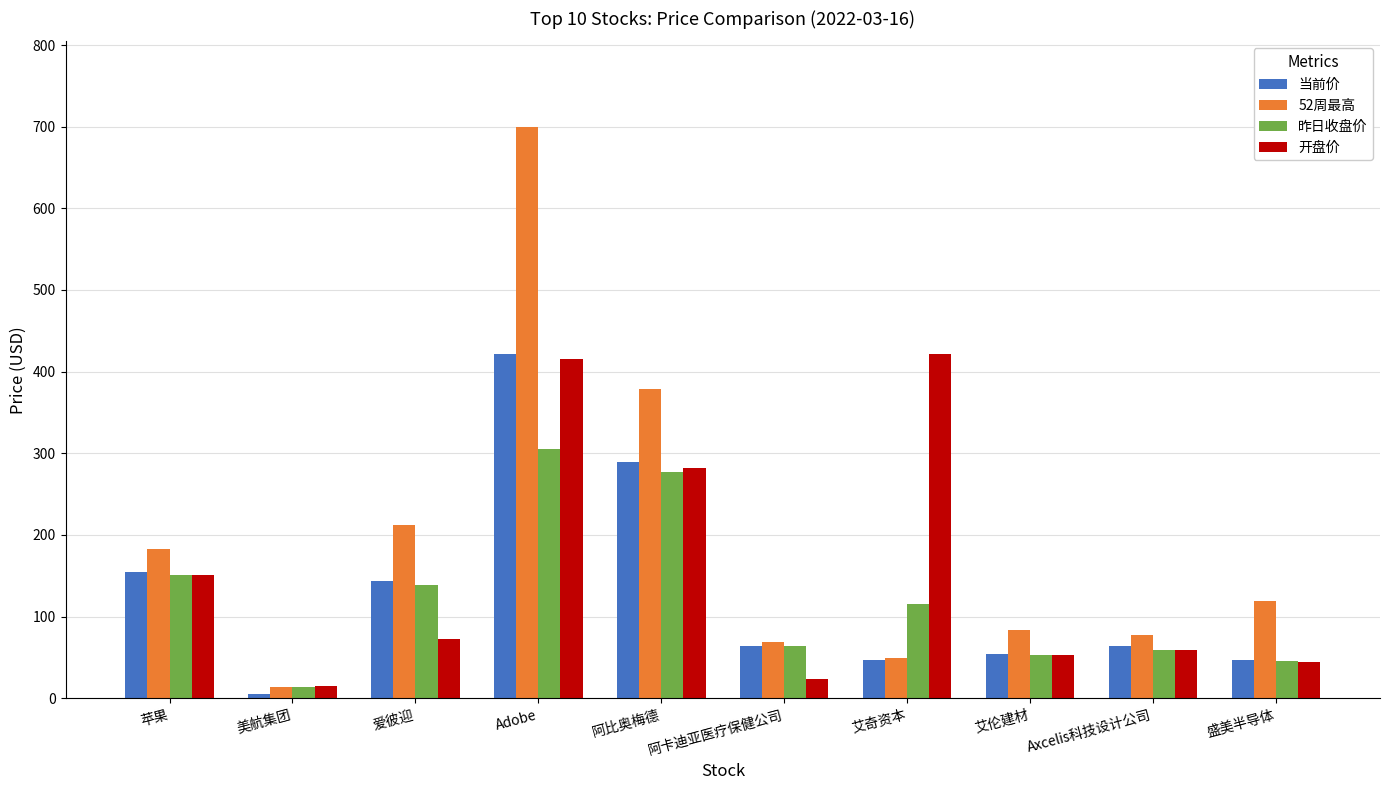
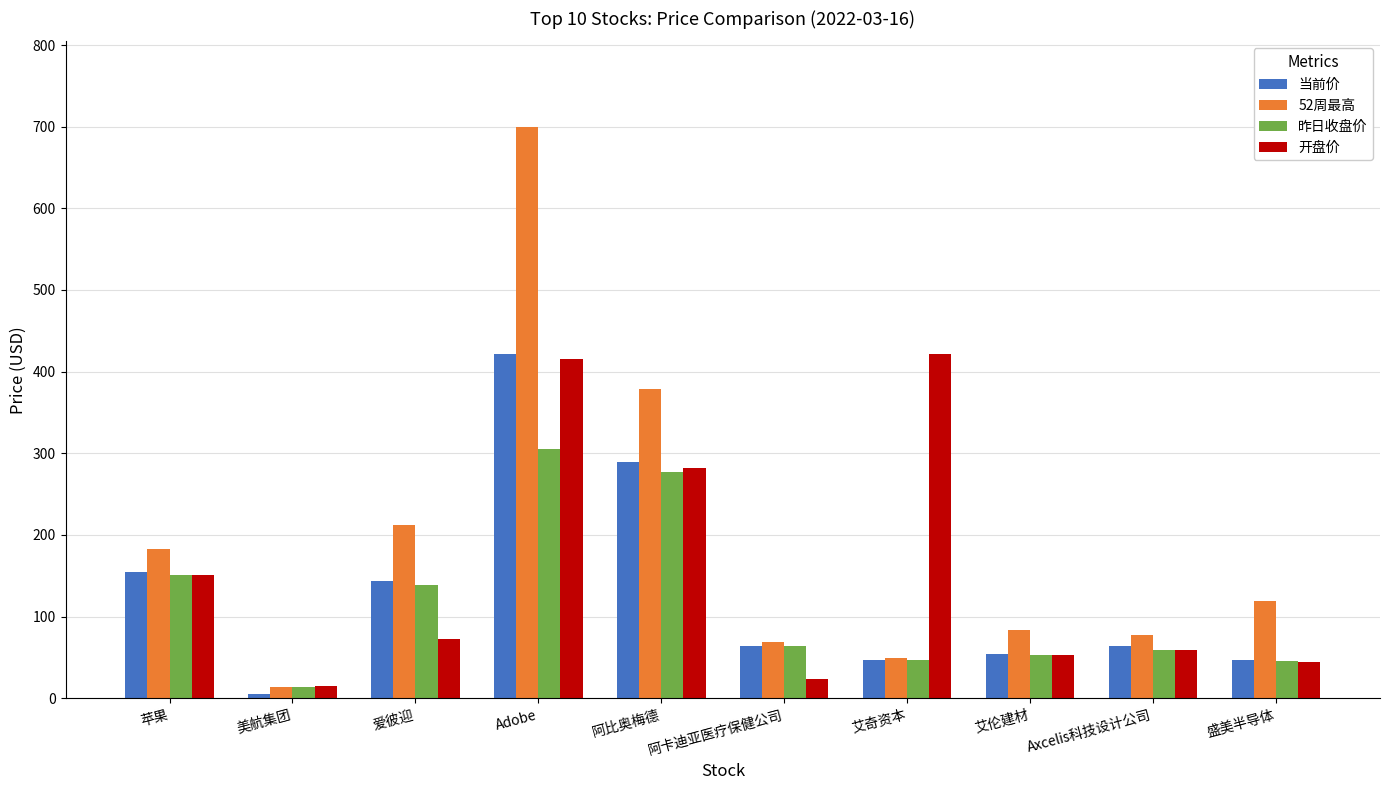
昨日收盘价, 艾奇资本: 120 -> 50
